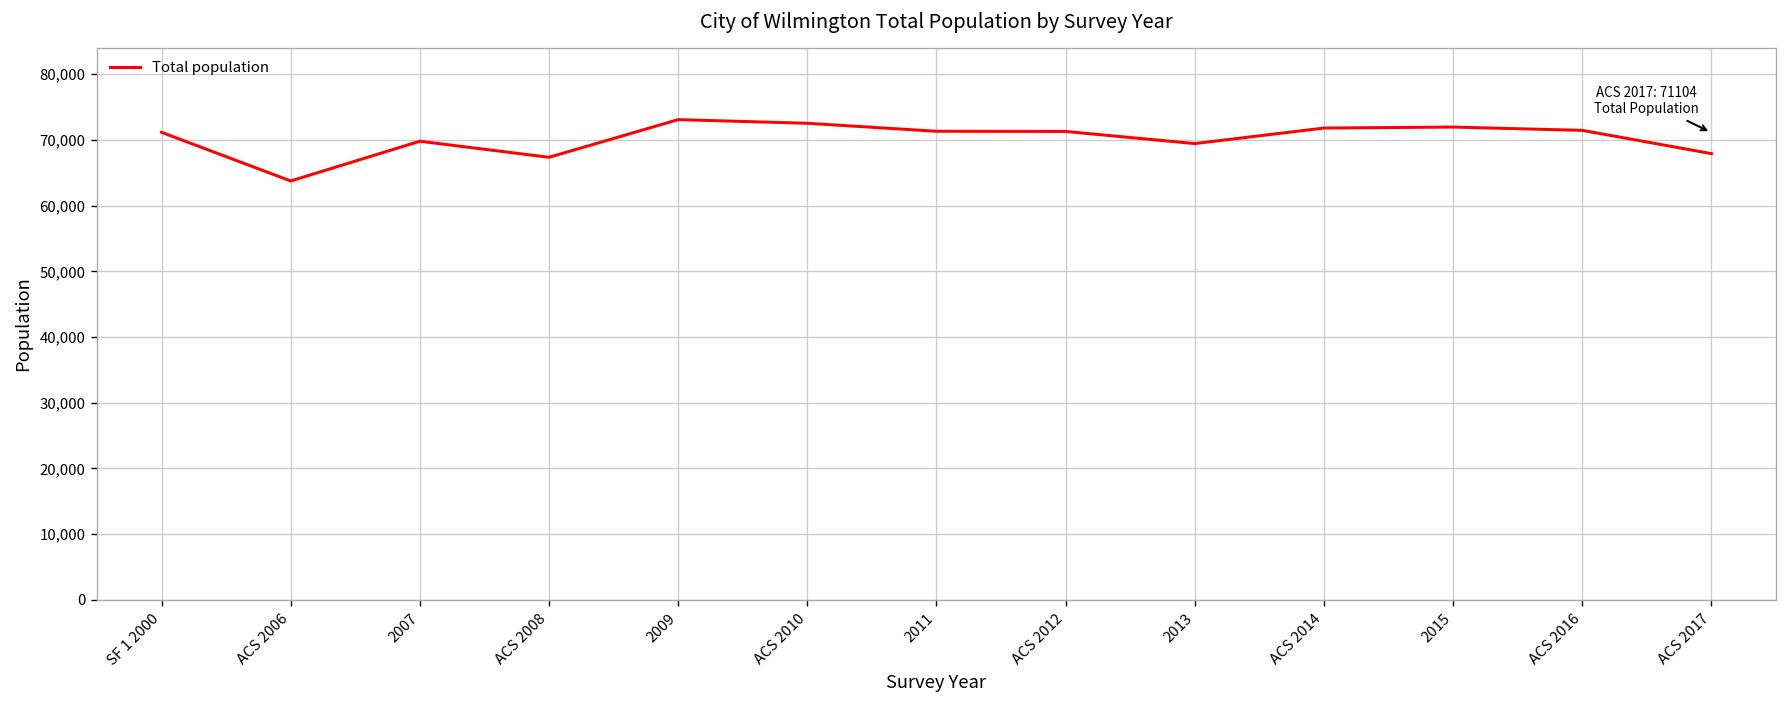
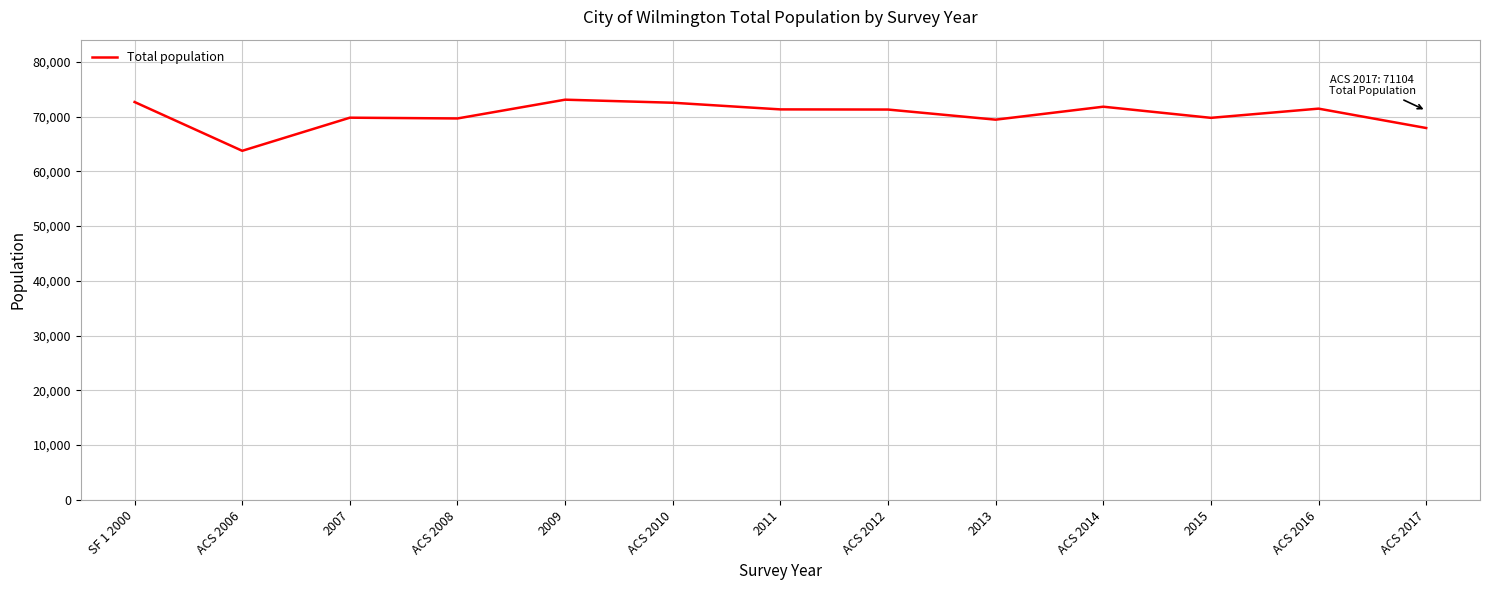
SF 1 2000: 71,000 -> 73,000
ACS 2008: 67,000 -> 70,000
2015: 72,000 -> 70,000
